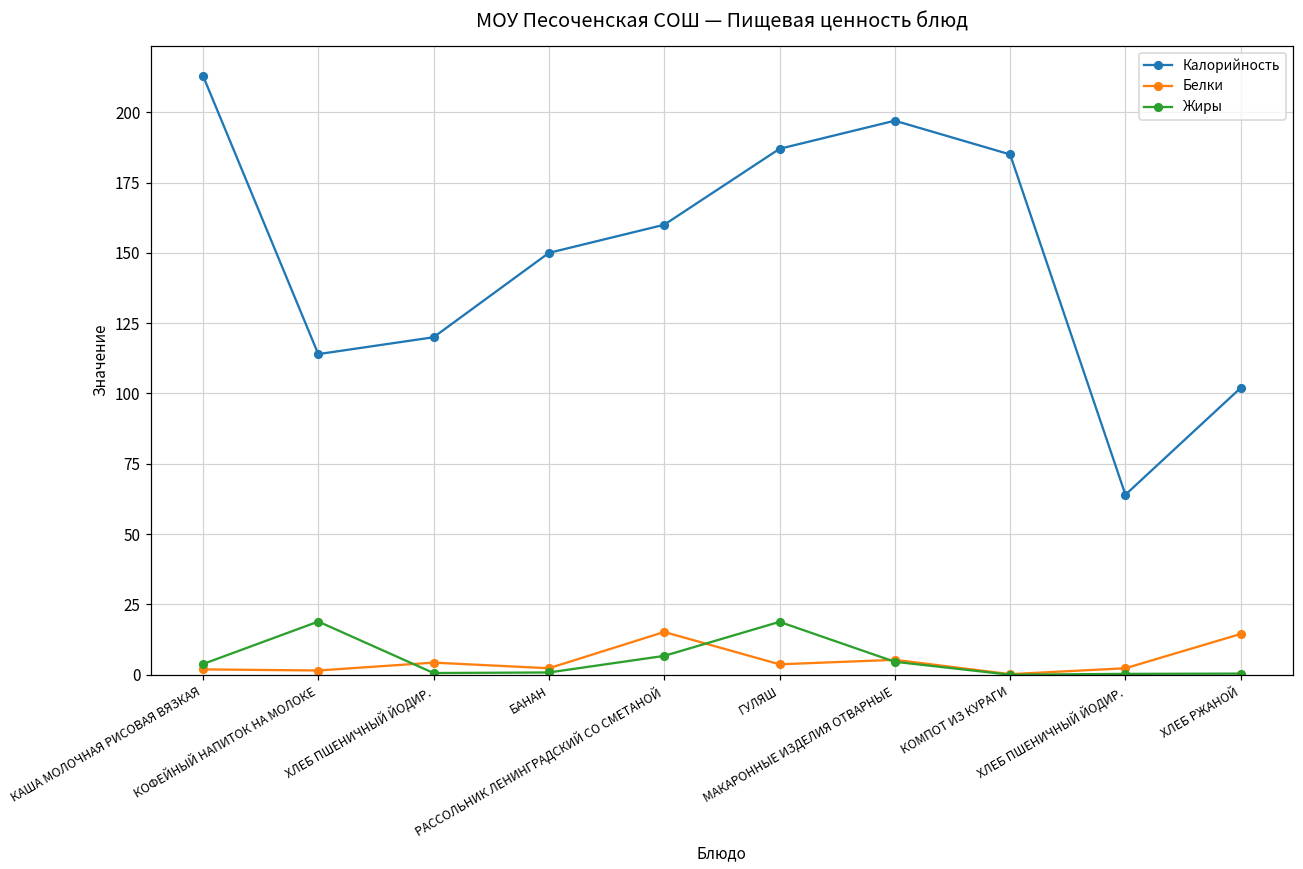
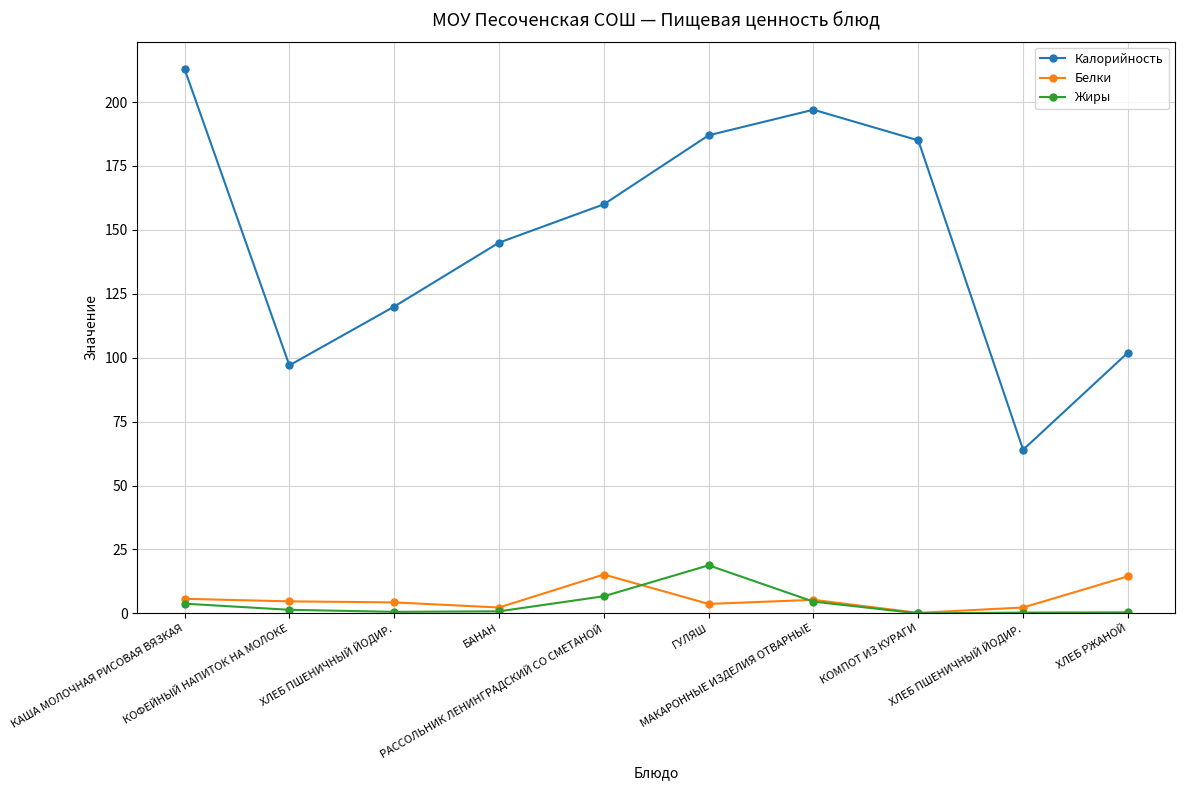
Белки, КАША МОЛОЧНАЯ РИСОВАЯ ВЯЗКАЯ: 2 -> 6
Калорийность, КОФЕЙНЫЙ НАПИТОК НА МОЛОКЕ: 114 -> 97
Белки, КОФЕЙНЫЙ НАПИТОК НА МОЛОКЕ: 2 -> 5
Жиры, КОФЕЙНЫЙ НАПИТОК НА МОЛОКЕ: 19 -> 1
Калорийность, БАНАН: 150 -> 145
